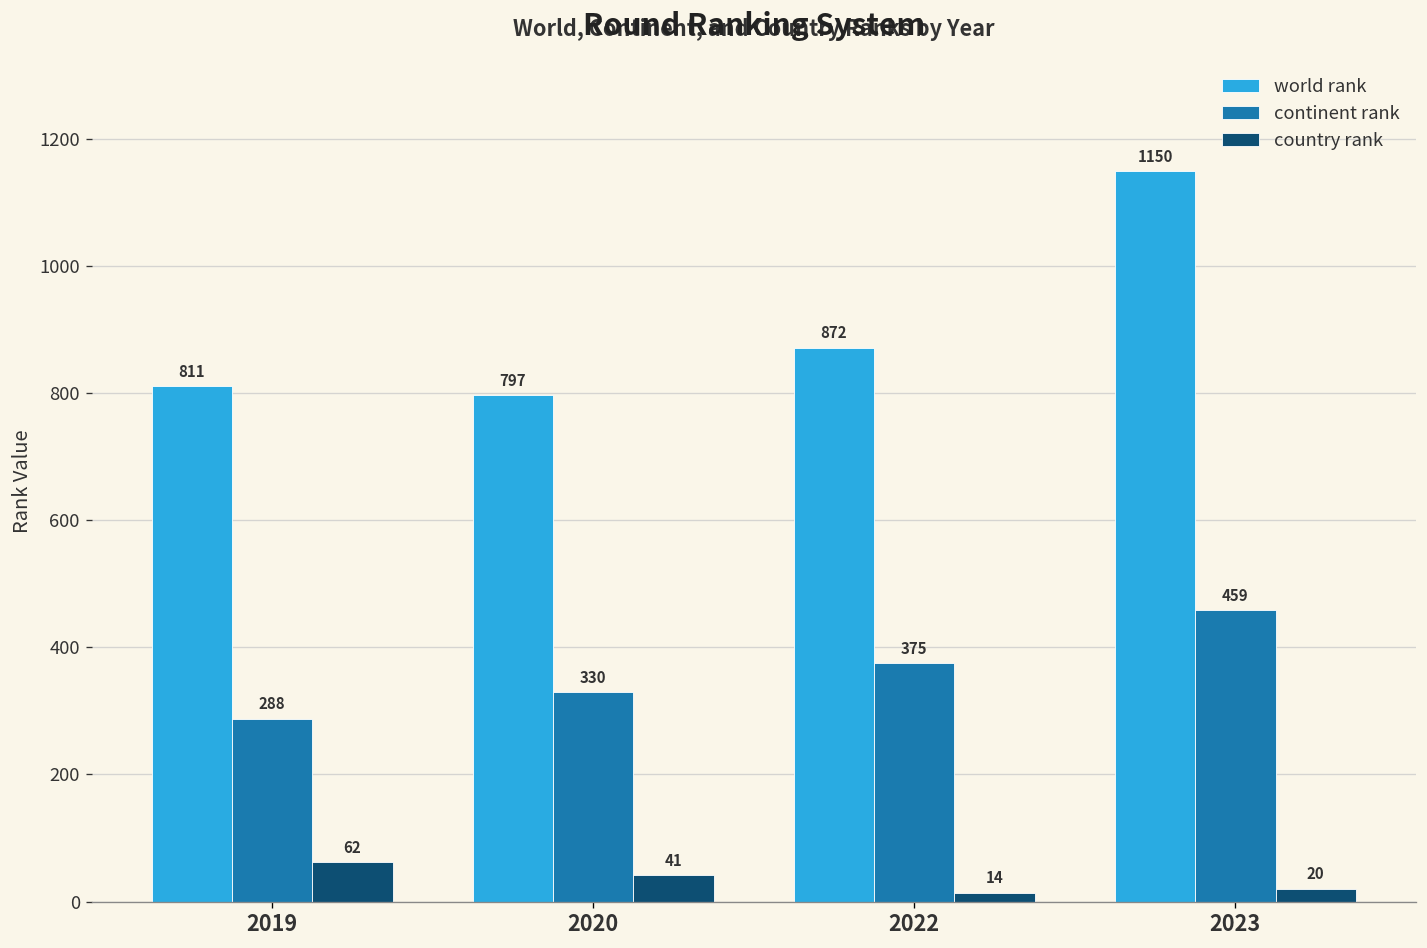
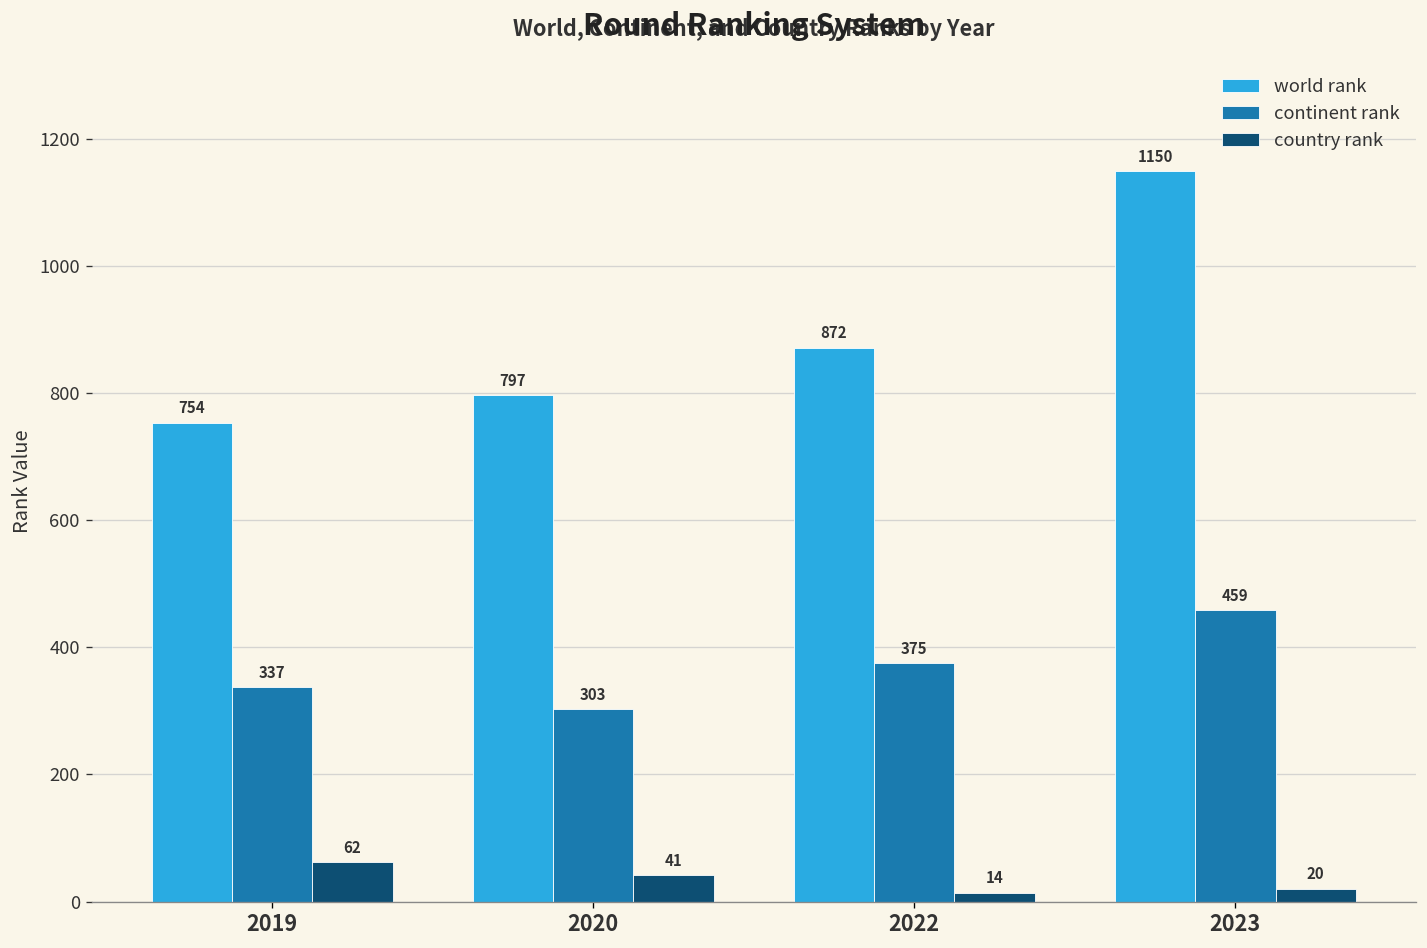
world rank, 2019: 811 -> 754
continent rank, 2019: 288 -> 337
continent rank, 2020: 330 -> 303
